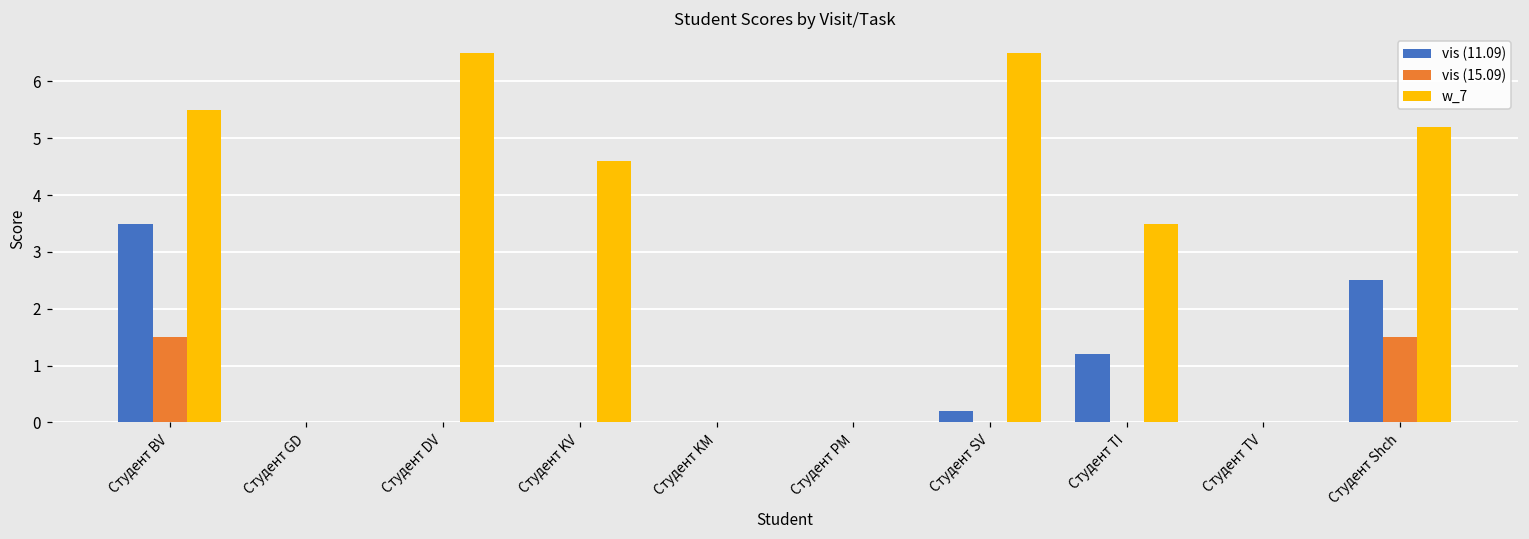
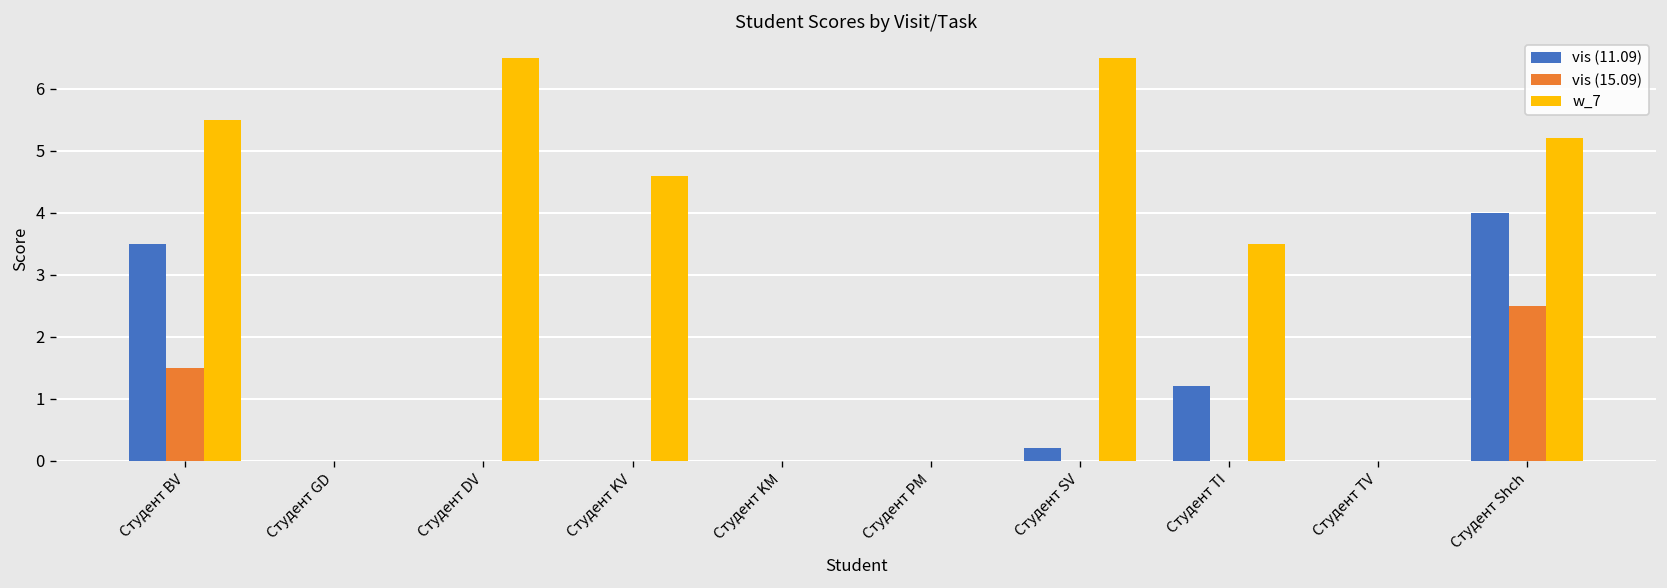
vis (11.09), Студент Shch: 2.5 -> 4.0
vis (15.09), Студент Shch: 1.5 -> 2.5
